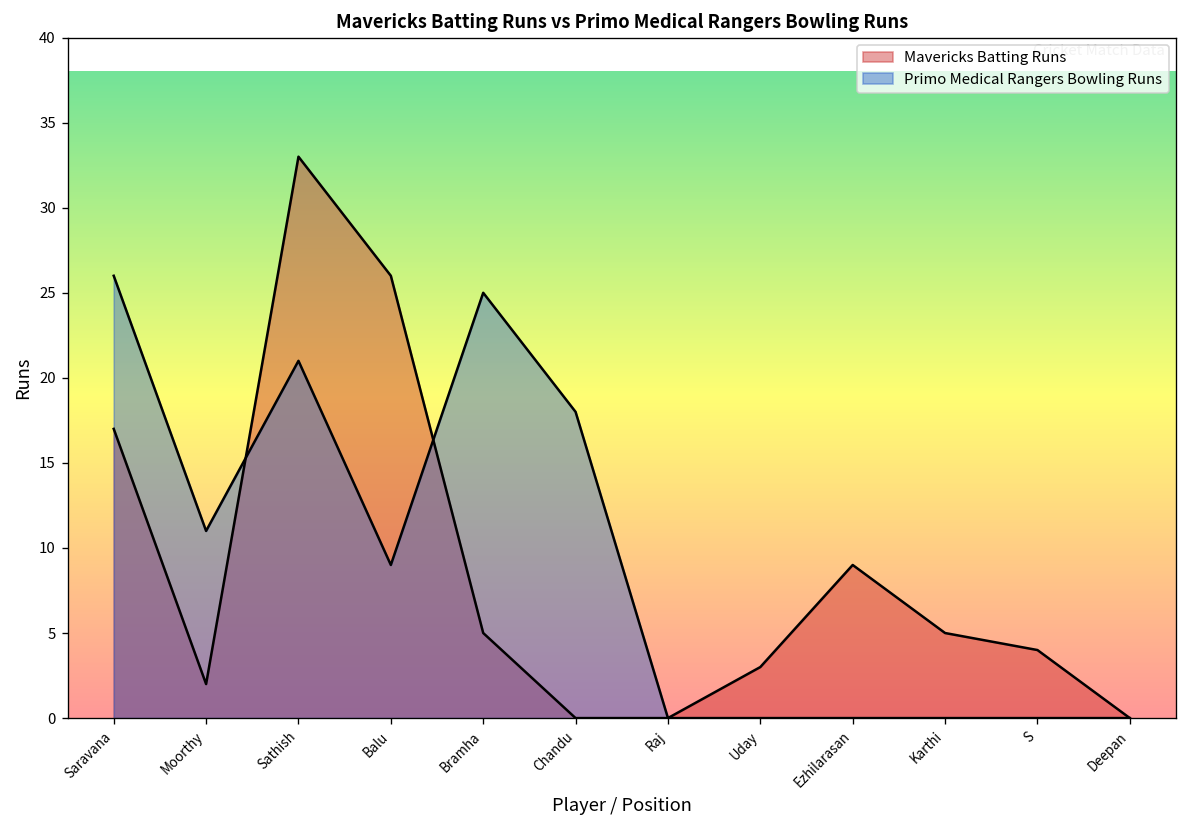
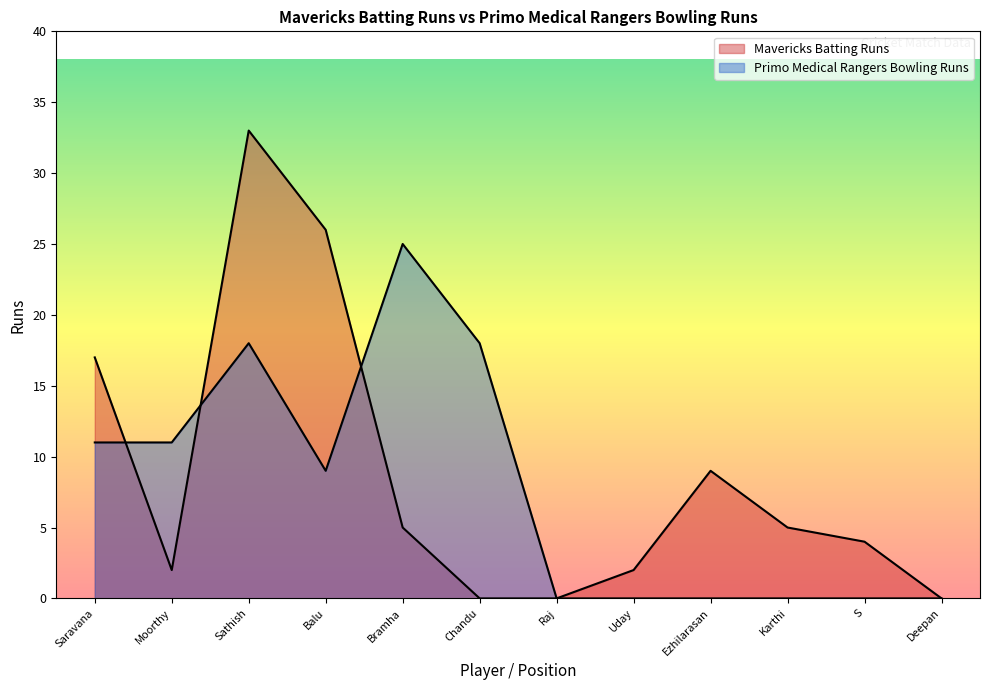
Primo Medical Rangers Bowling Runs, Saravana: 26 -> 11
Primo Medical Rangers Bowling Runs, Sathish: 21 -> 18
Mavericks Batting Runs, Uday: 3 -> 2
